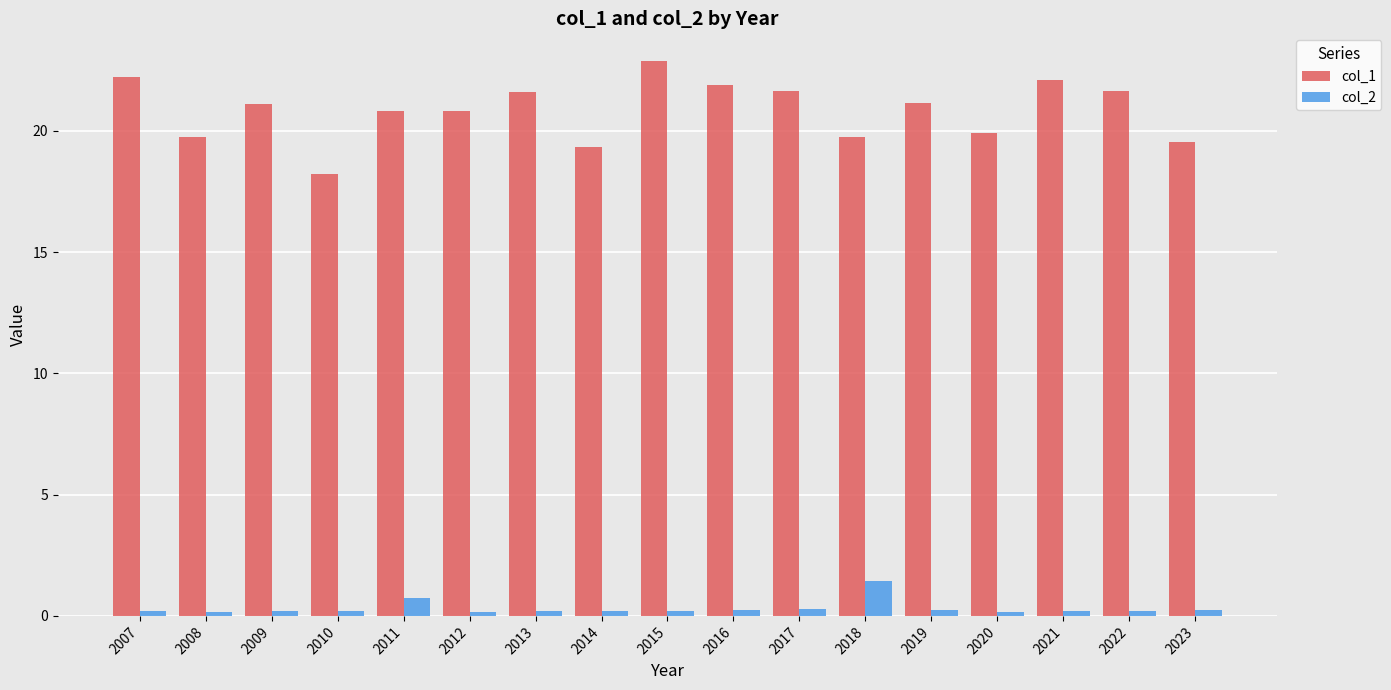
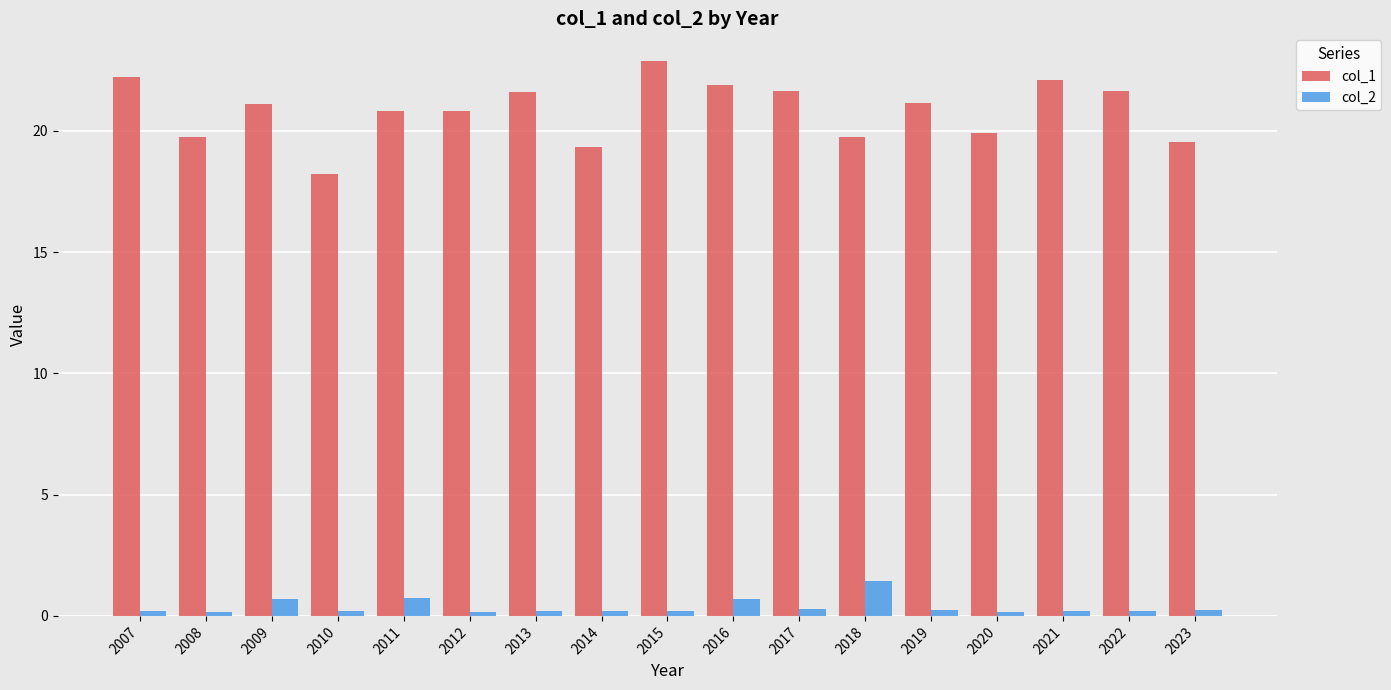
col_2, 2009: 0.2 -> 0.7
col_2, 2016: 0.3 -> 0.7
